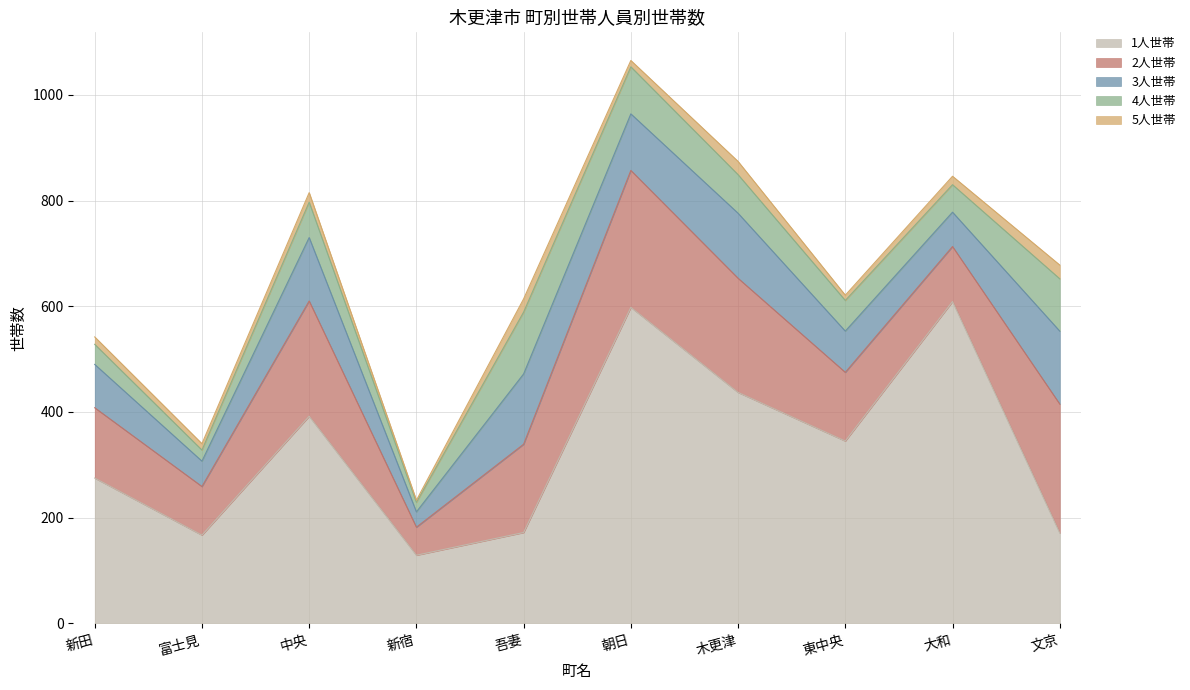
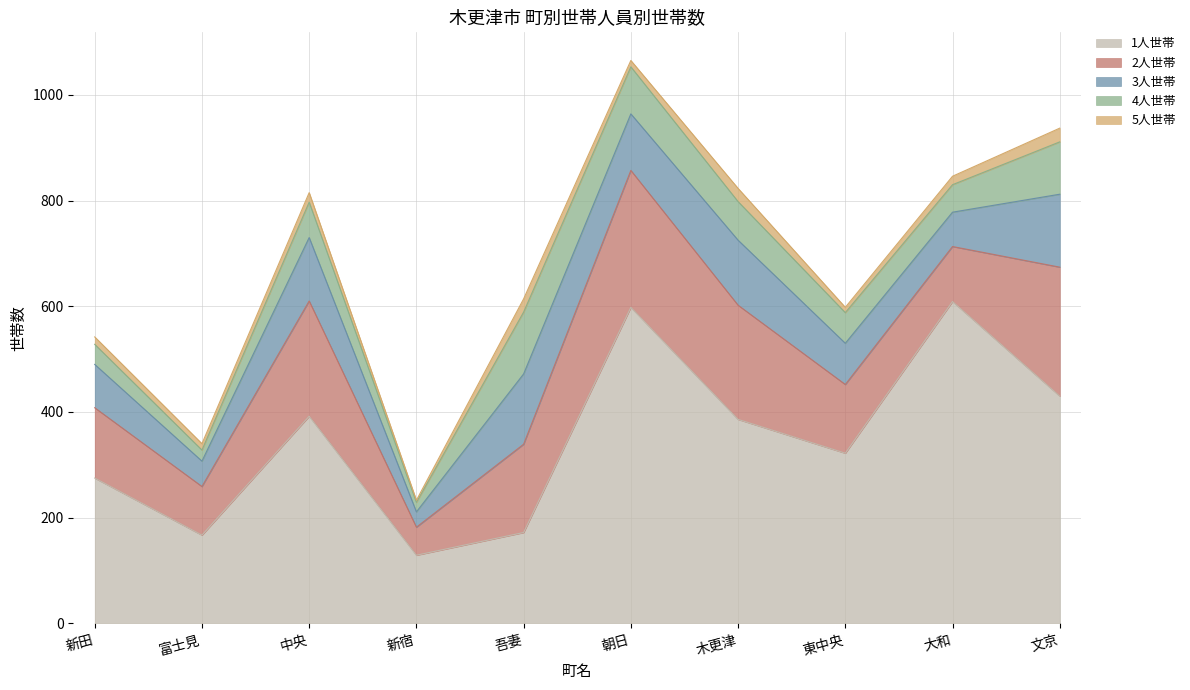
1人世帯, 木更津: 440 -> 390
1人世帯, 東中央: 350 -> 320
1人世帯, 文京: 170 -> 430
